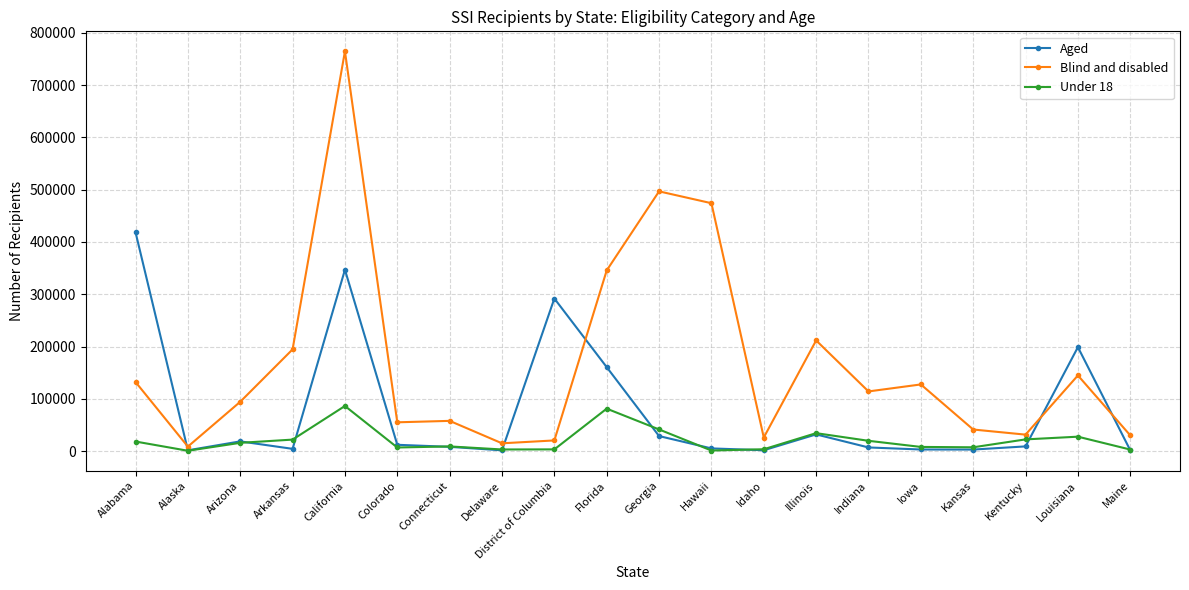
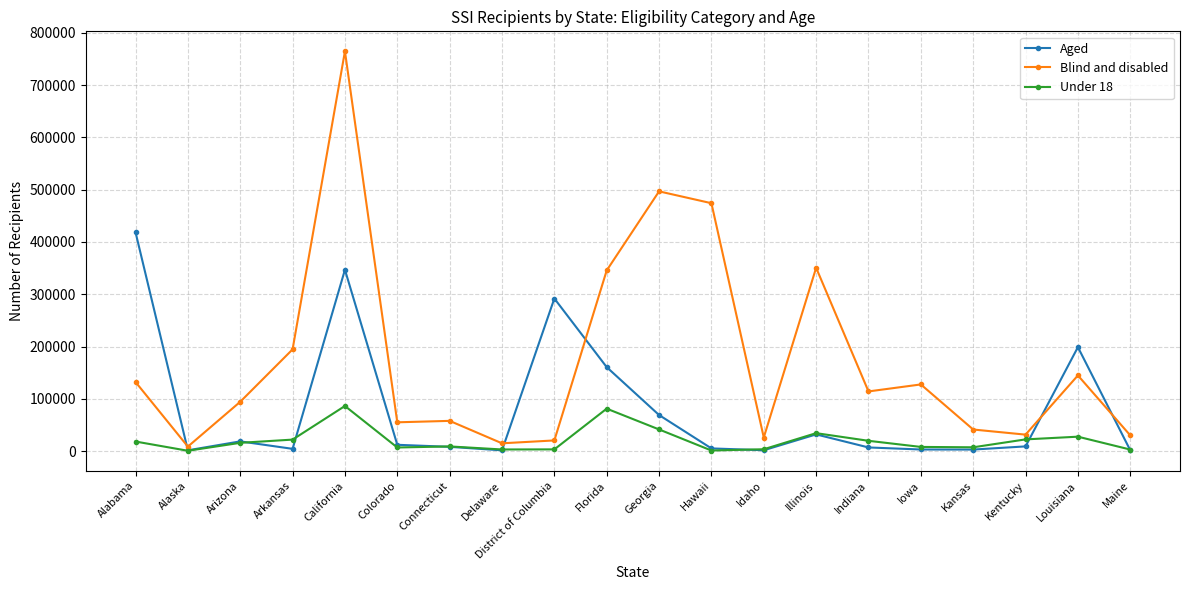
Aged, Georgia: 30000 -> 70000
Blind and disabled, Illinois: 210000 -> 350000
